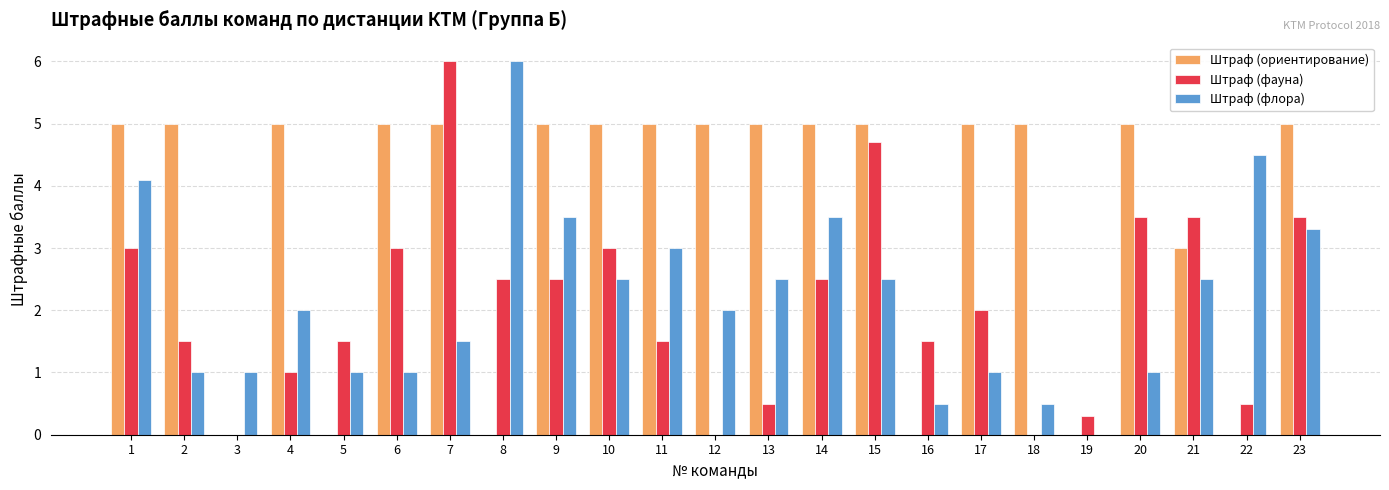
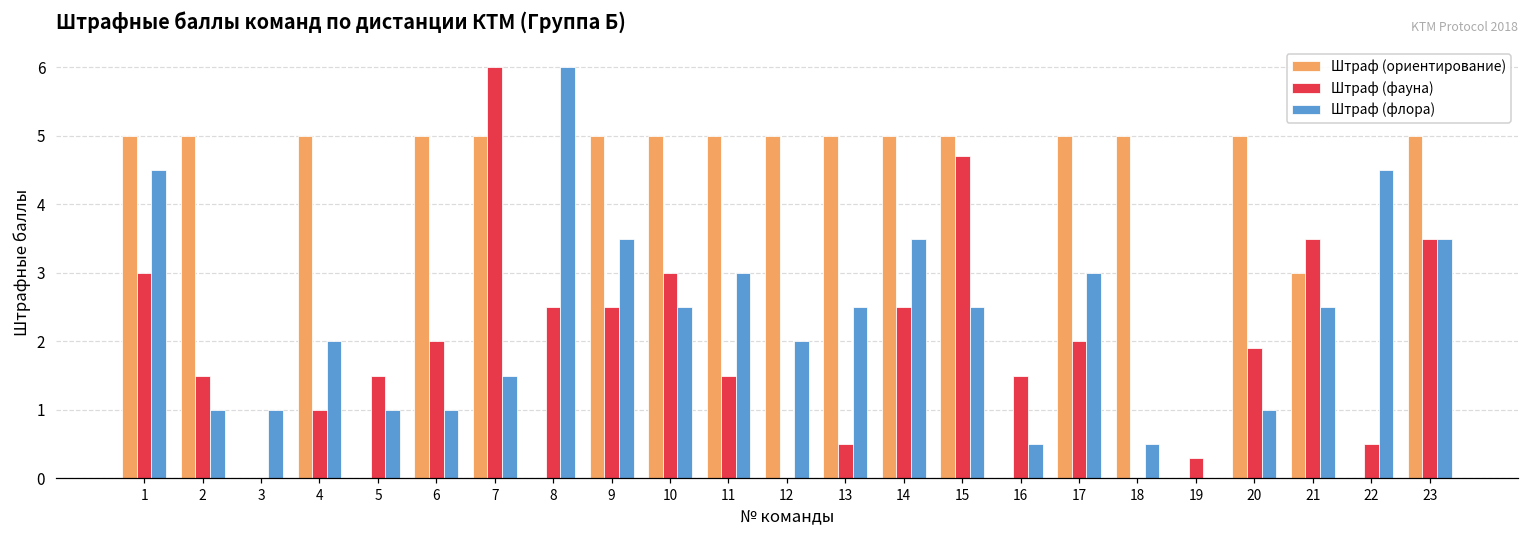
Штраф (флора), 1: 4.1 -> 4.5
Штраф (фауна), 6: 3 -> 2
Штраф (флора), 17: 1 -> 3
Штраф (фауна), 20: 3.5 -> 1.9
Штраф (флора), 23: 3.3 -> 3.5
